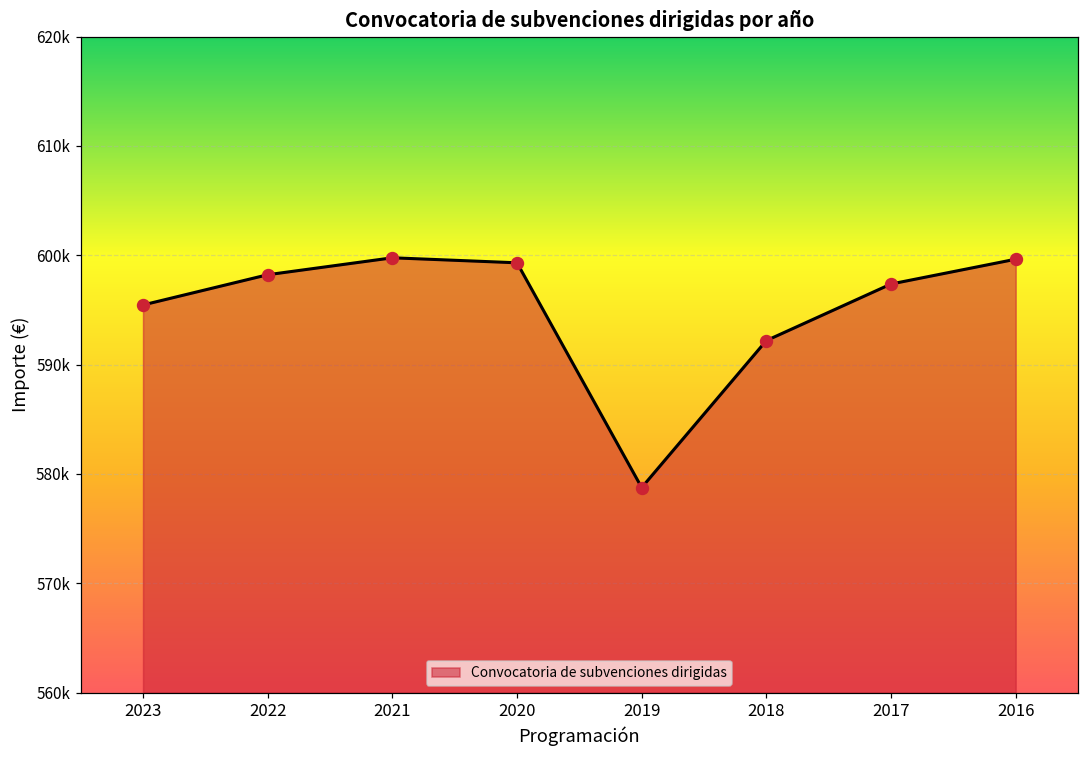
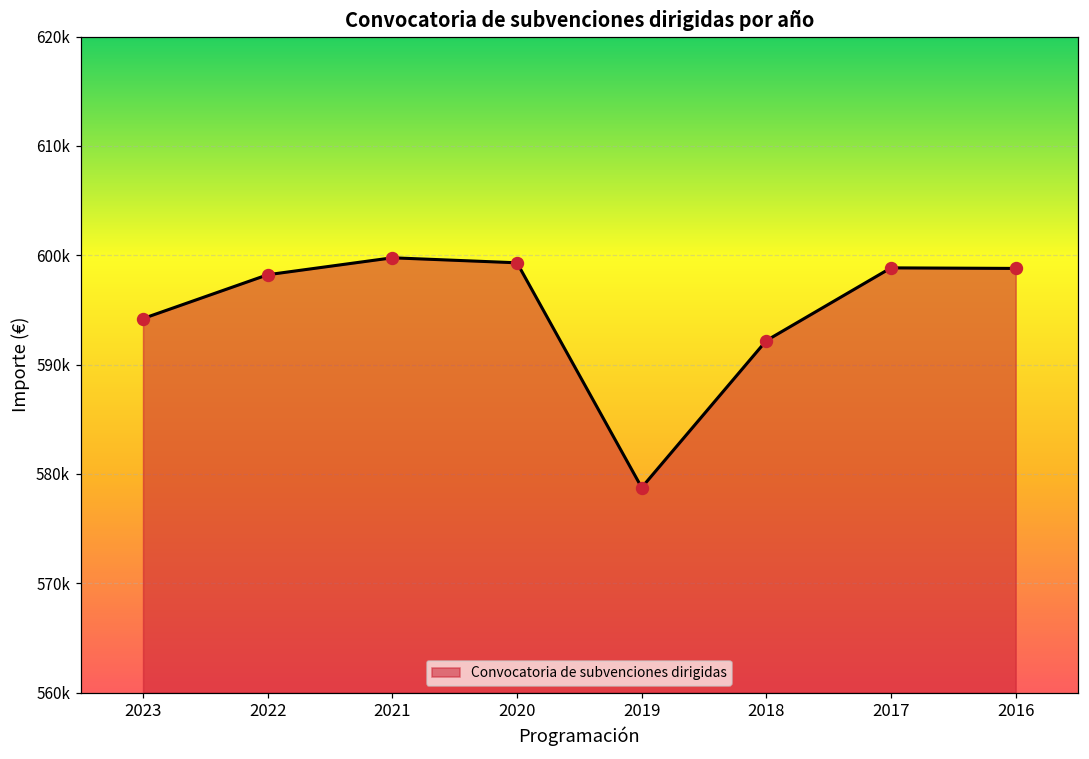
2023: 595000 -> 594000
2017: 597000 -> 599000
2016: 600000 -> 599000
